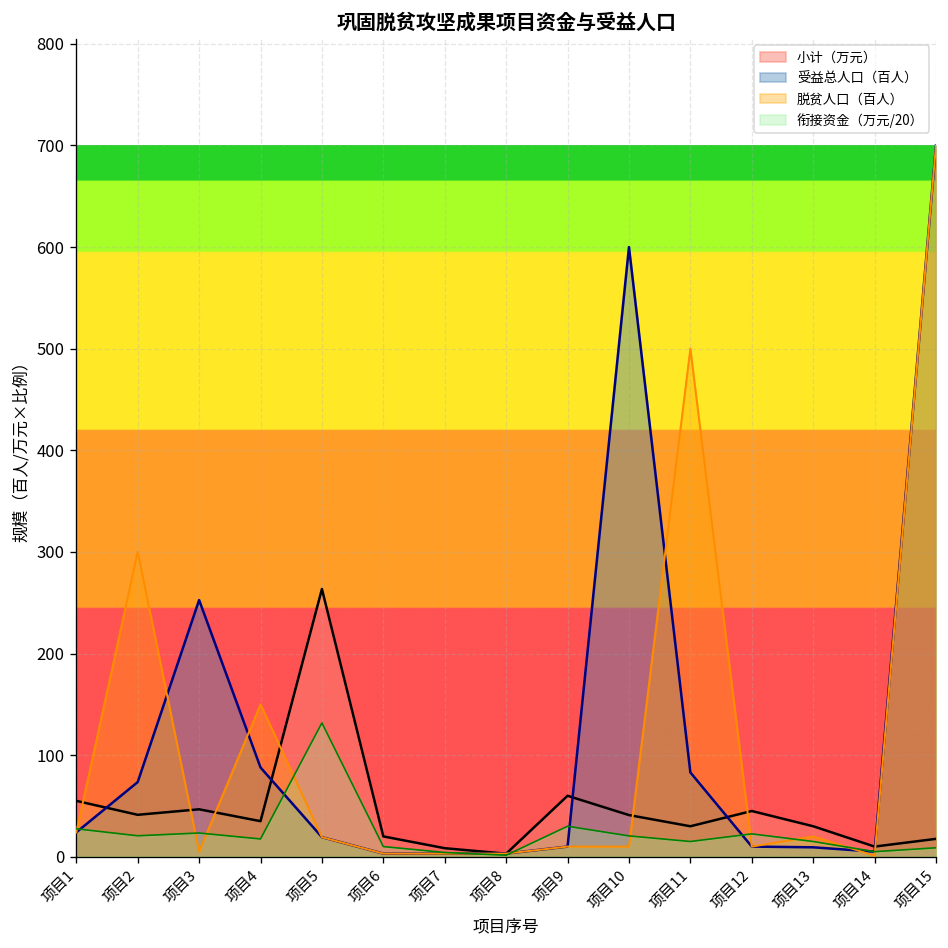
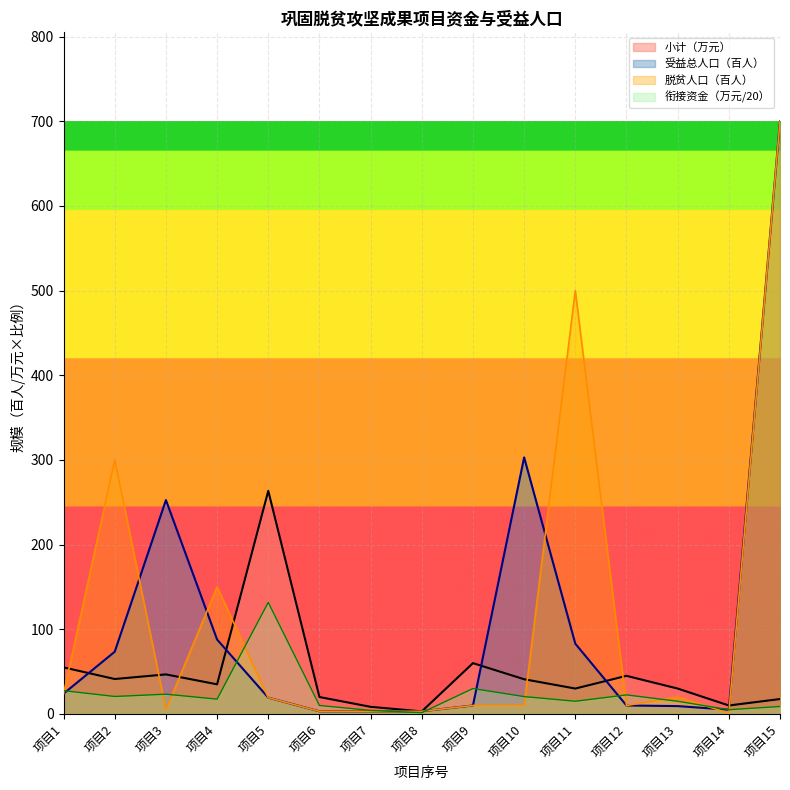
受益总人口（百人）, 项目10: 600 -> 300
